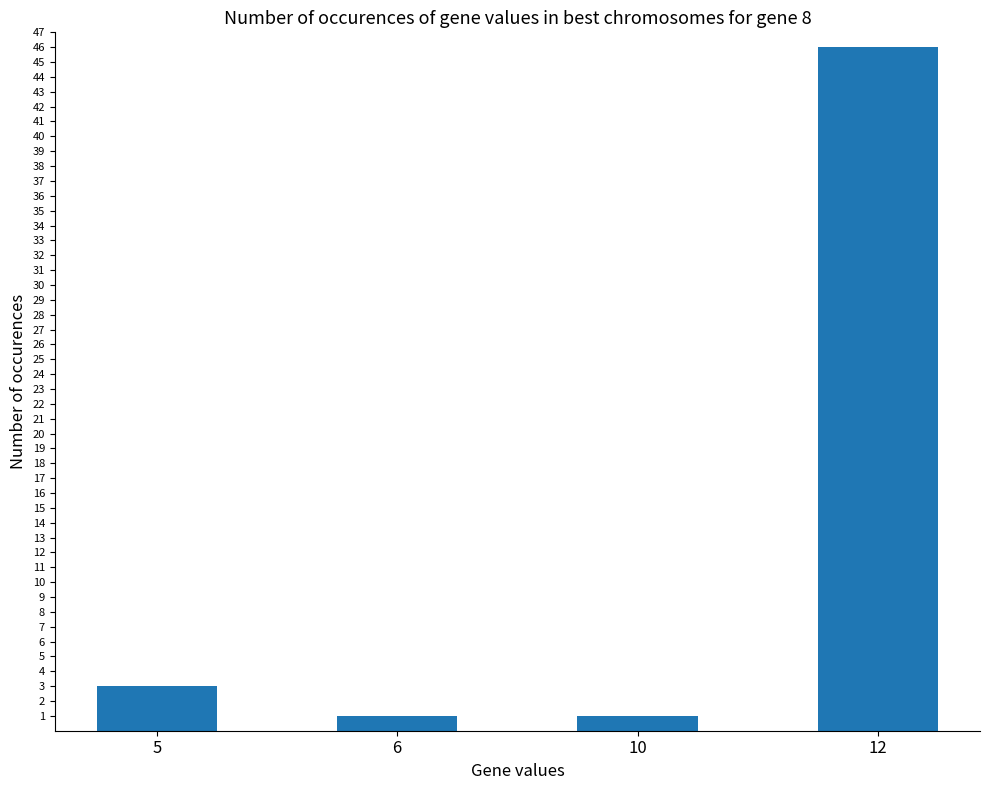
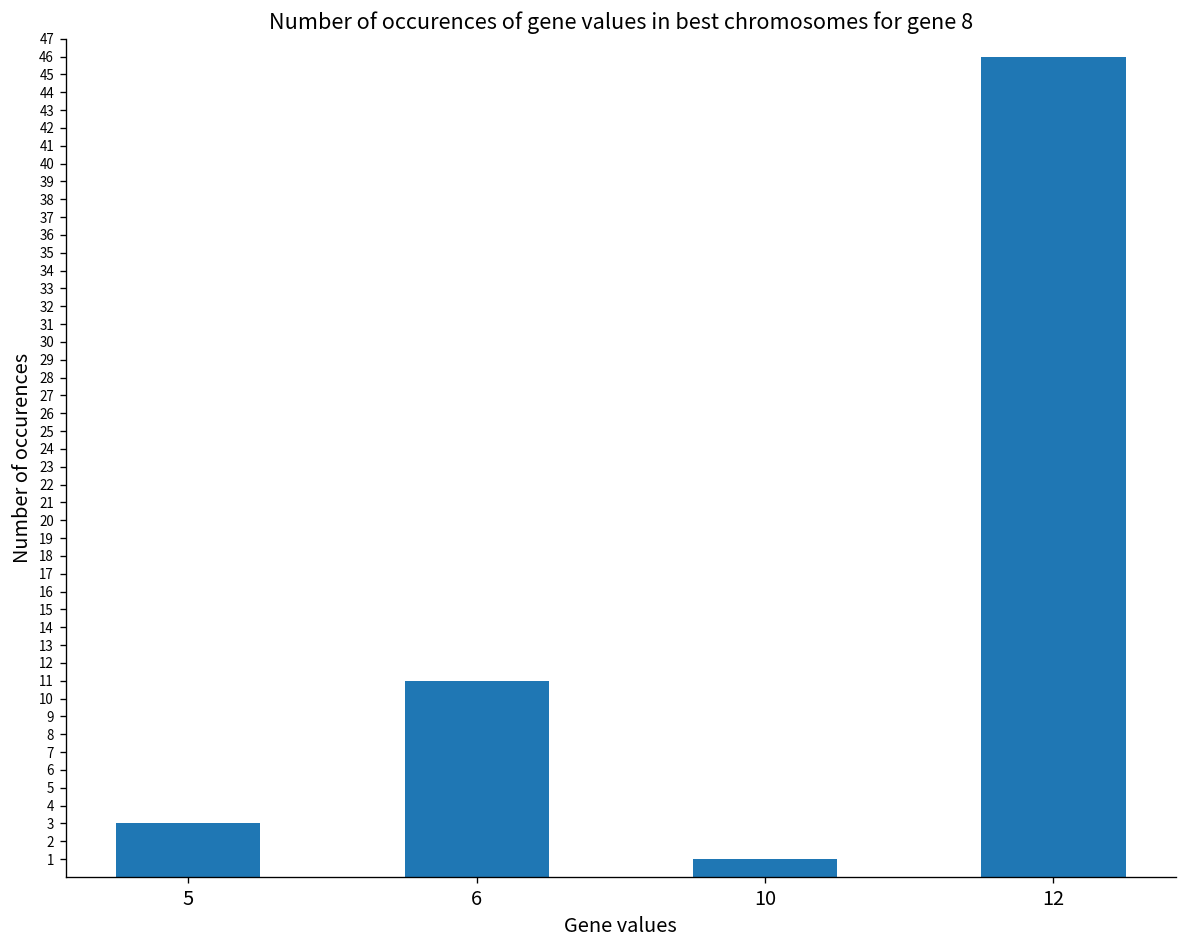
6: 1 -> 11
